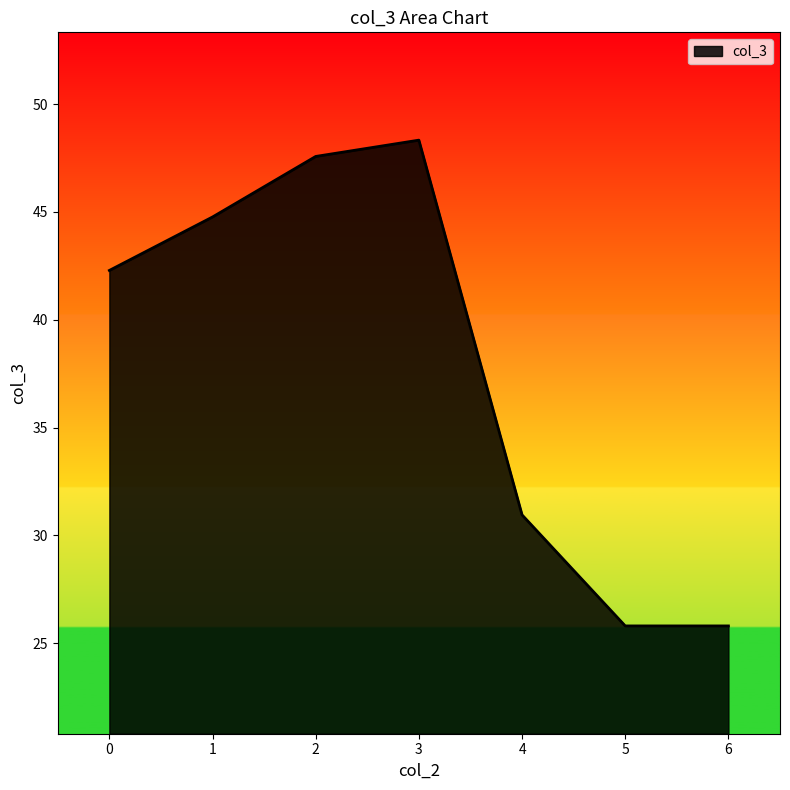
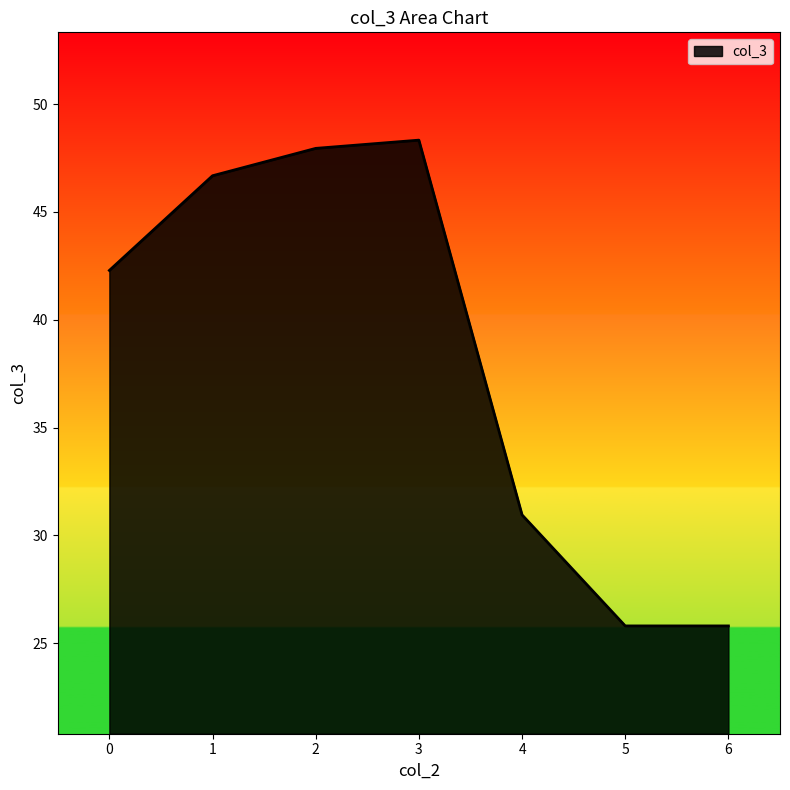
1: 44.8 -> 46.7
2: 47.6 -> 48.0
